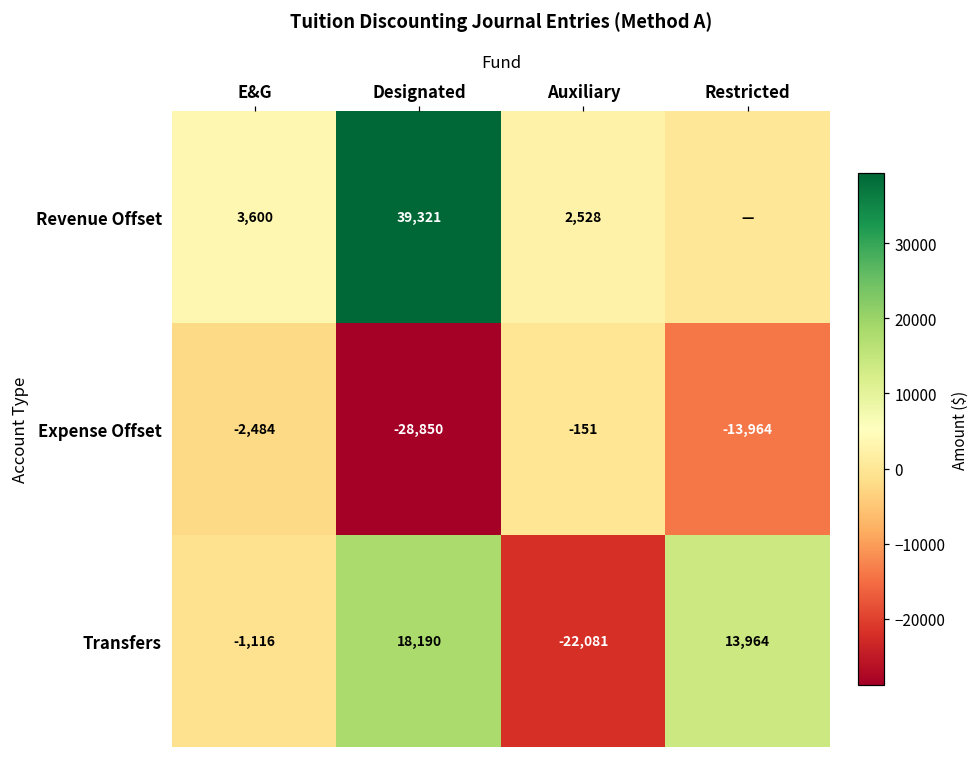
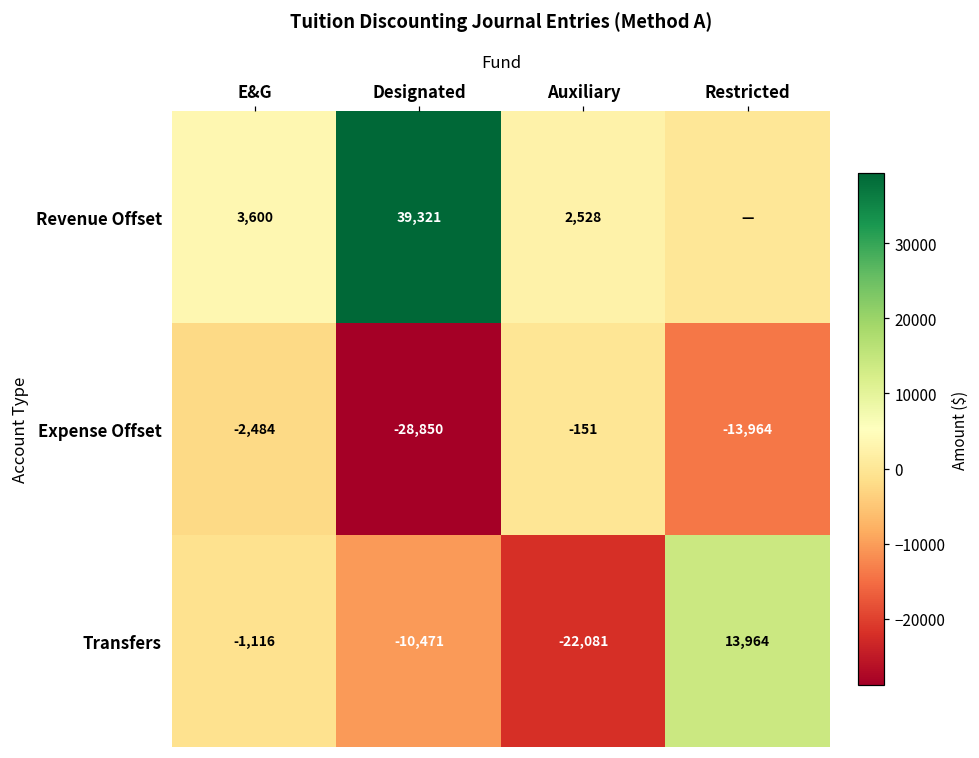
Transfers, Designated: 18,190 -> -10,471
